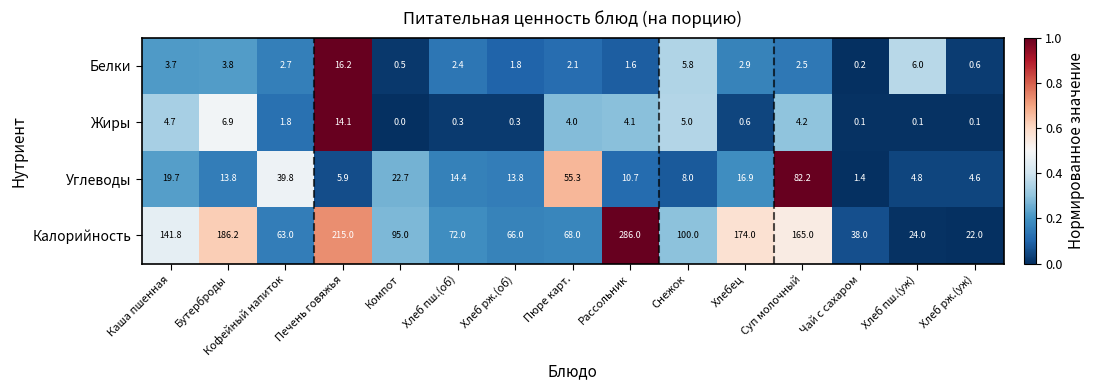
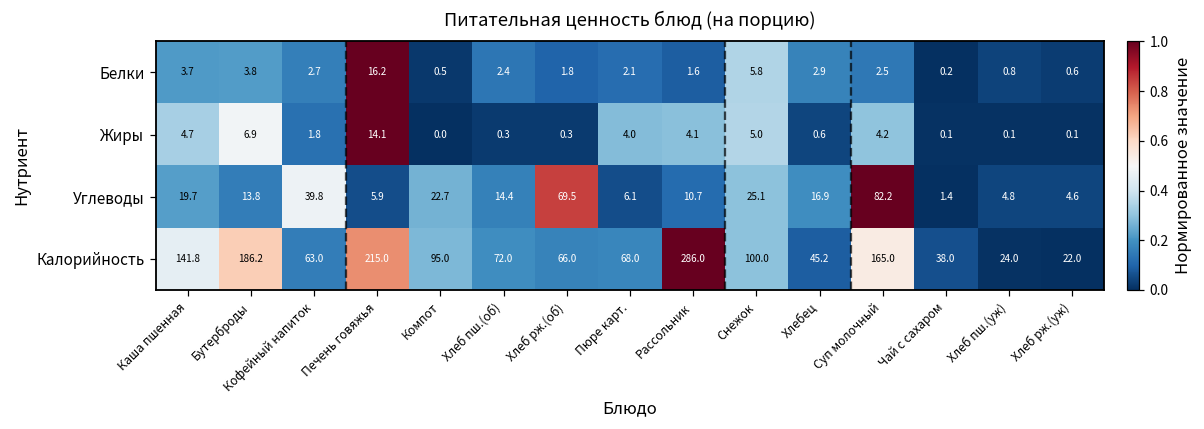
Белки, Хлеб пш.(уж): 6.0 -> 0.8
Углеводы, Хлеб рж.(об): 13.8 -> 69.5
Углеводы, Пюре карт.: 55.3 -> 6.1
Углеводы, Снежок: 8.0 -> 25.1
Калорийность, Хлебец: 174.0 -> 45.2
